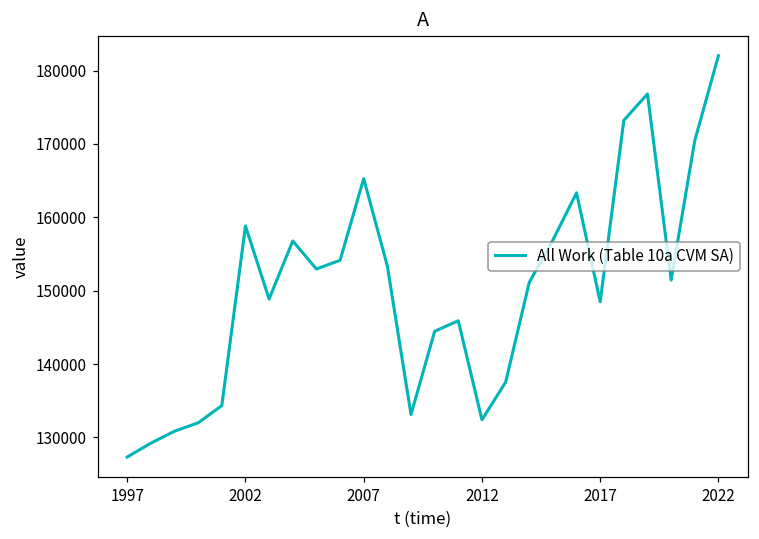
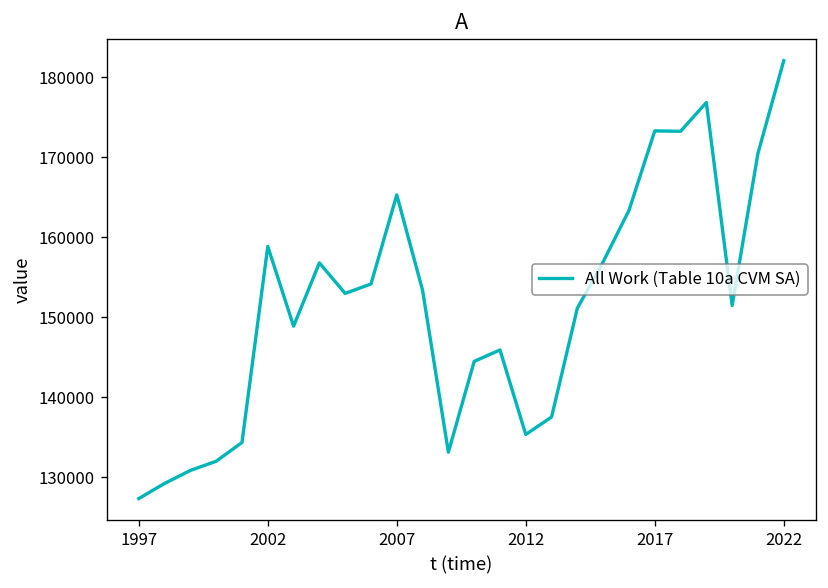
2012: 132000 -> 135000
2017: 148000 -> 173000
